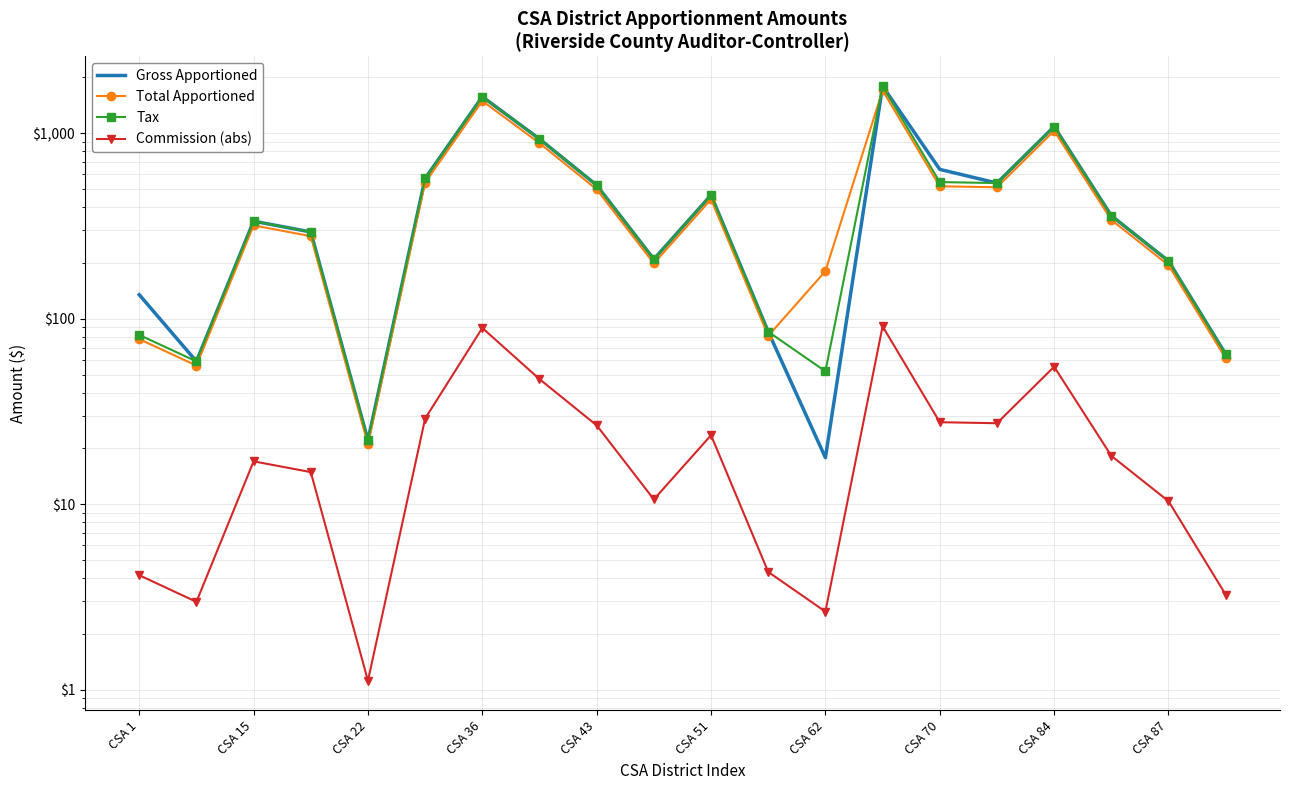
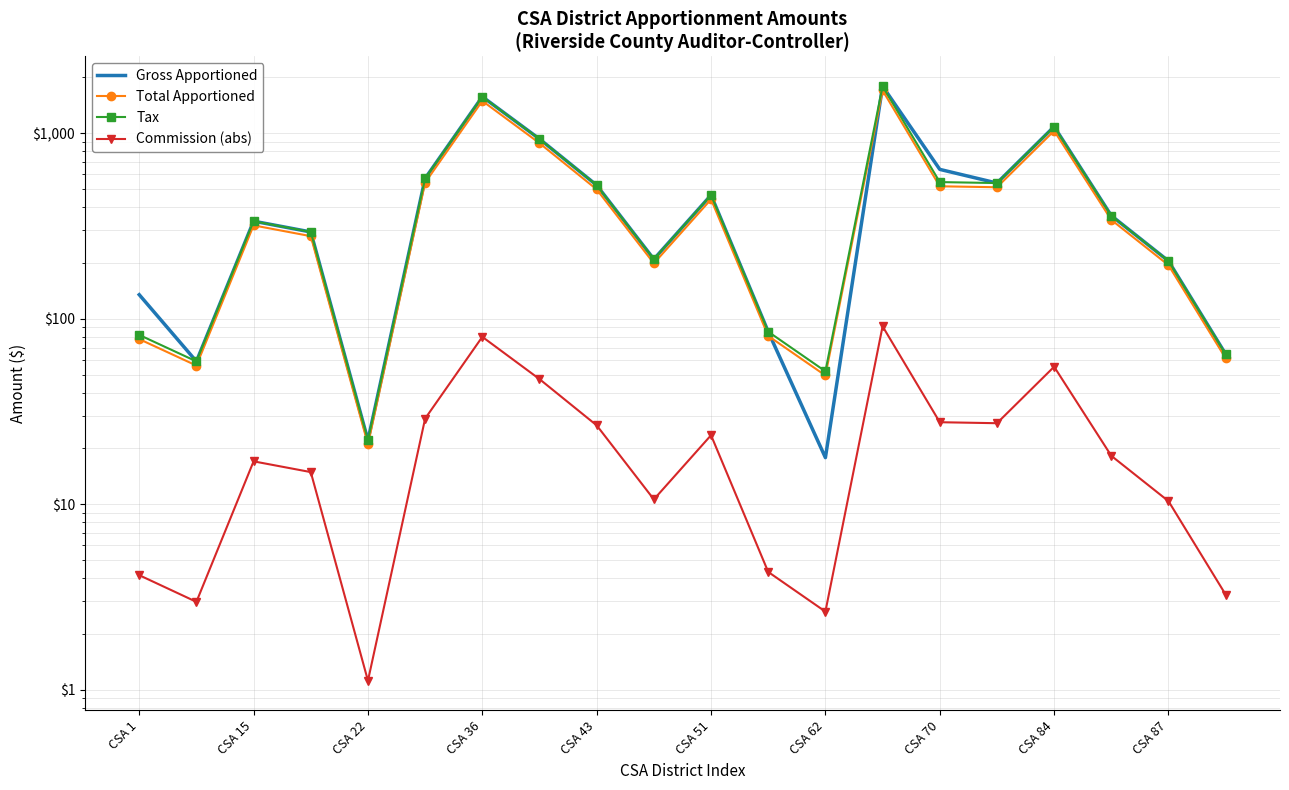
Commission (abs), CSA 36: $90 -> $80
Total Apportioned, CSA 62: $180 -> $49
